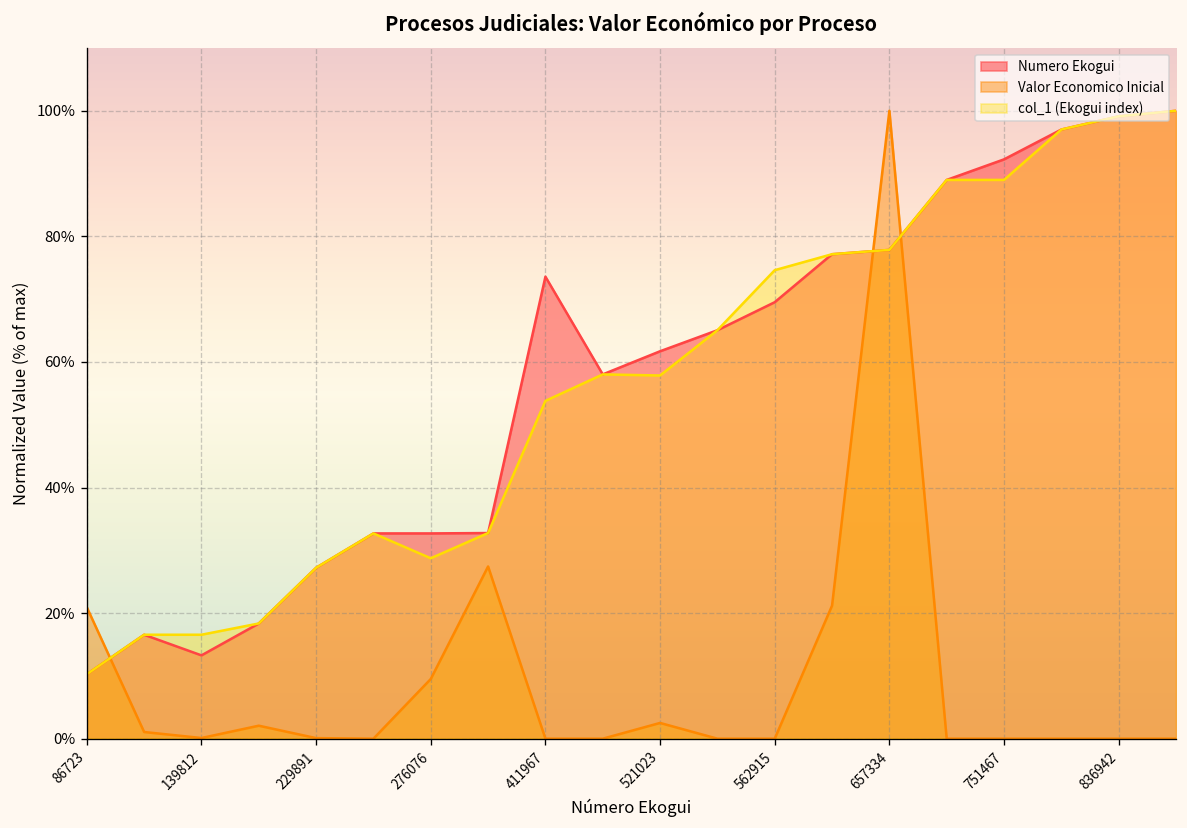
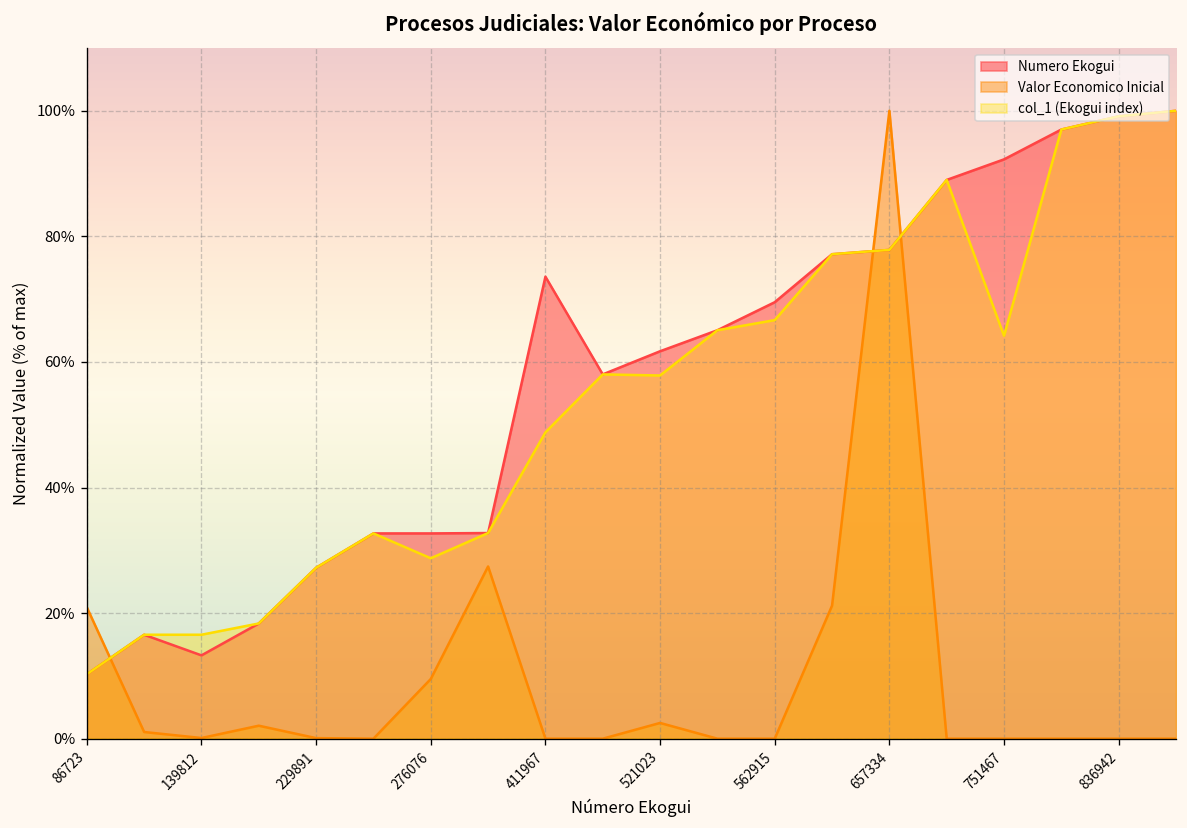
col_1 (Ekogui index), 411967: 54% -> 49%
col_1 (Ekogui index), 562915: 75% -> 67%
col_1 (Ekogui index), 751467: 89% -> 64%
